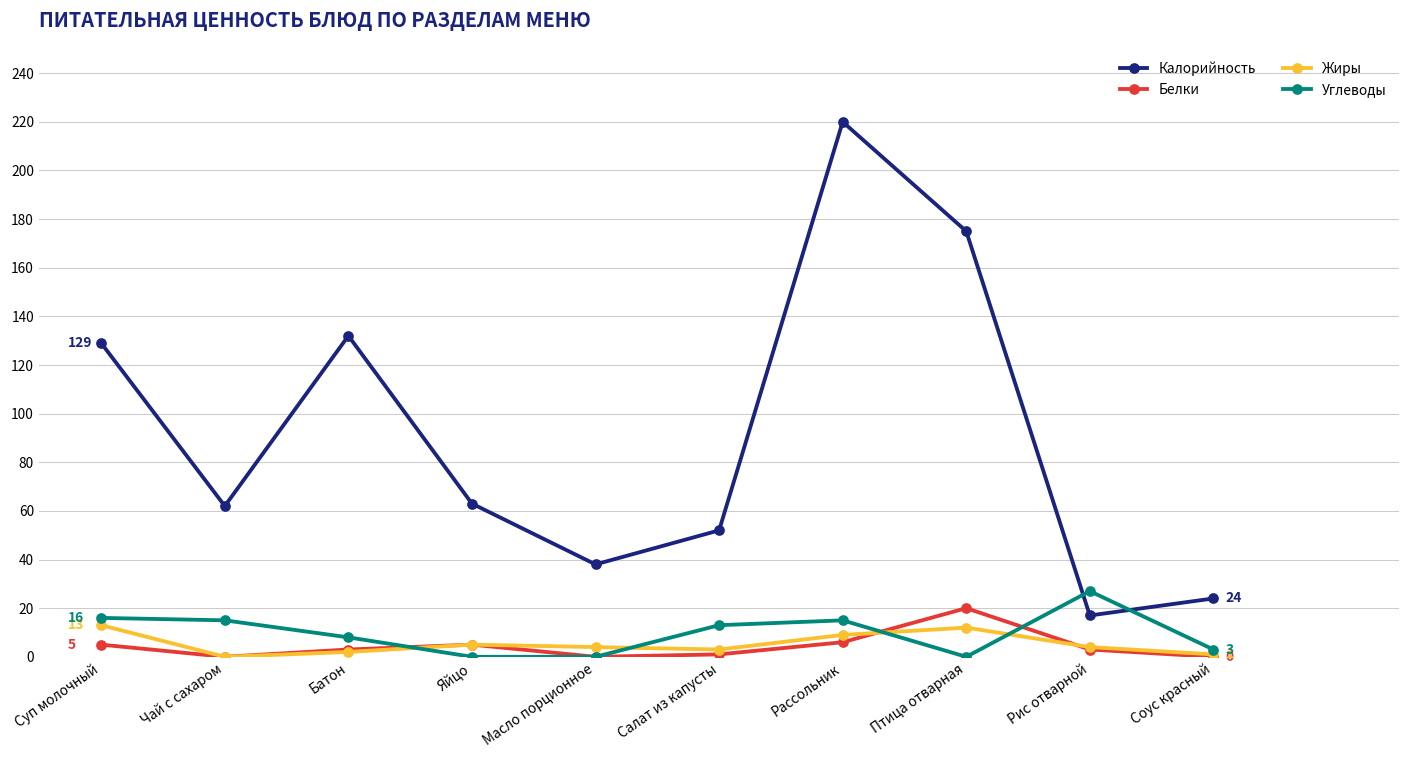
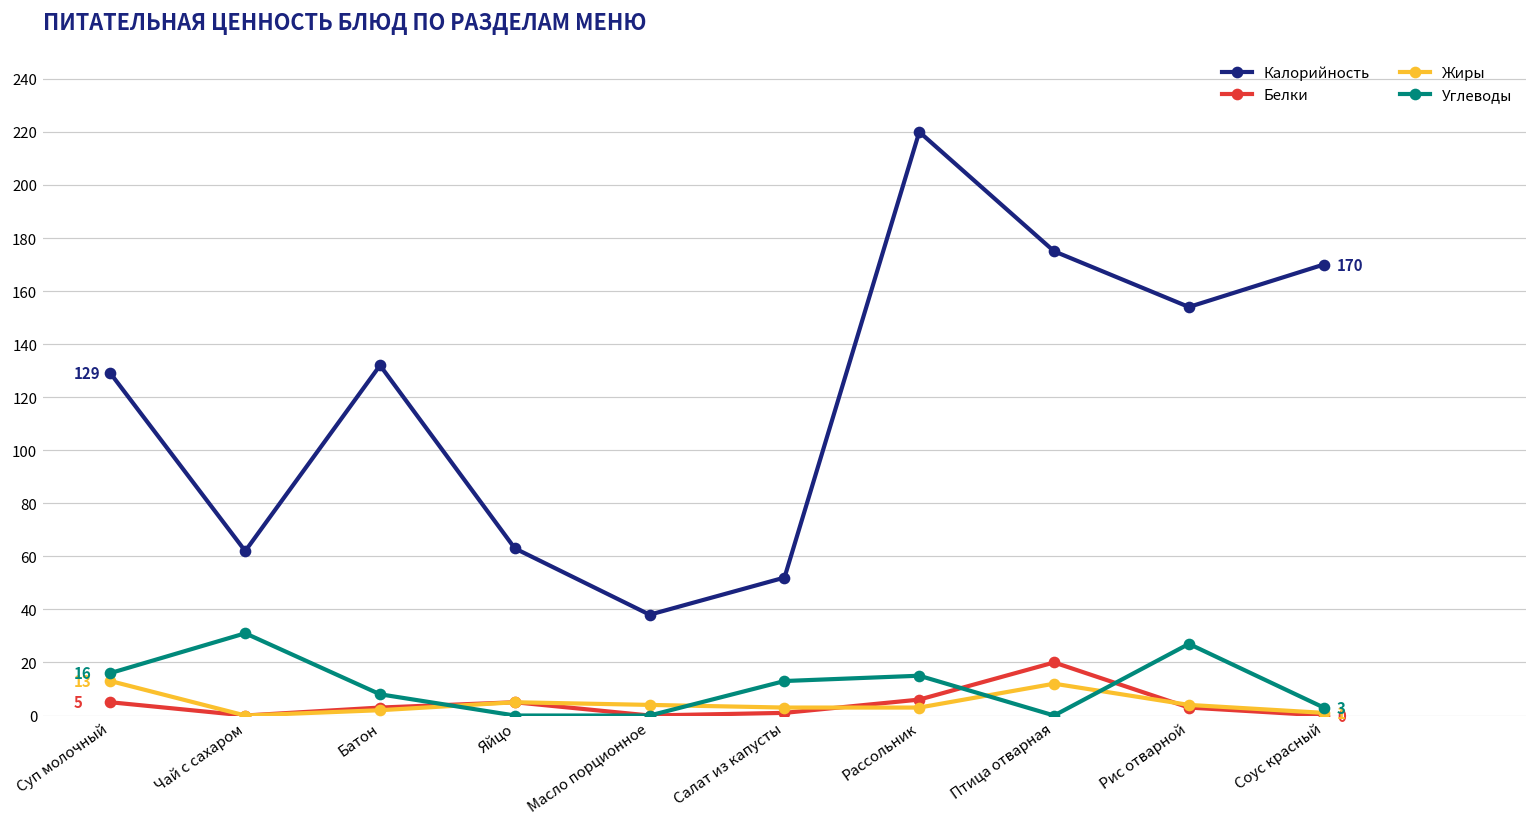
Углеводы, Чай с сахаром: 15 -> 31
Жиры, Рассольник: 9 -> 3
Калорийность, Рис отварной: 17 -> 154
Калорийность, Соус красный: 24 -> 170
